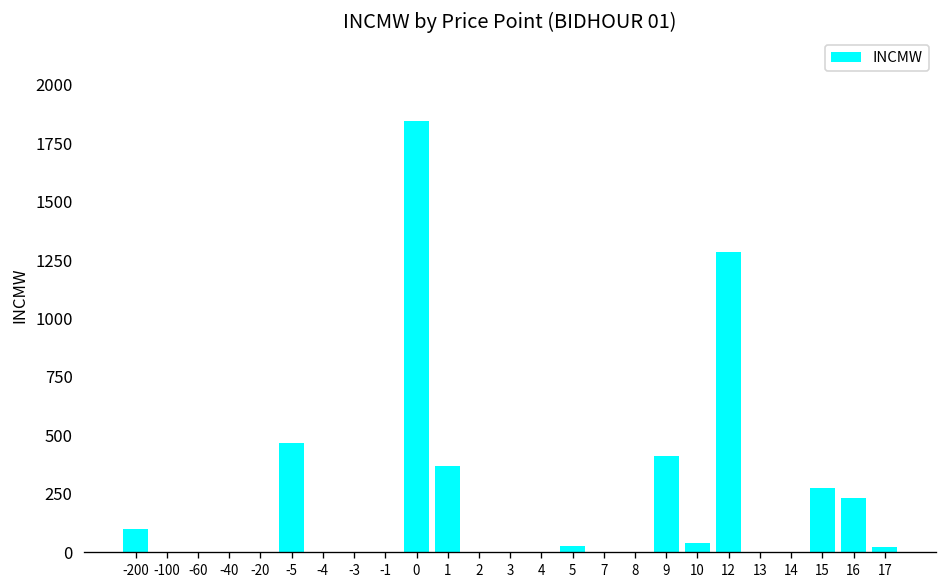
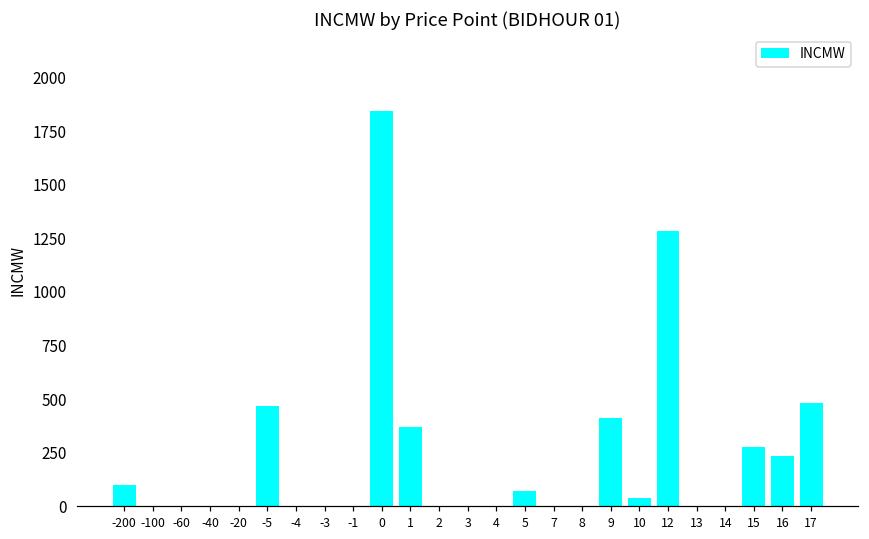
5: 30 -> 70
17: 20 -> 480
